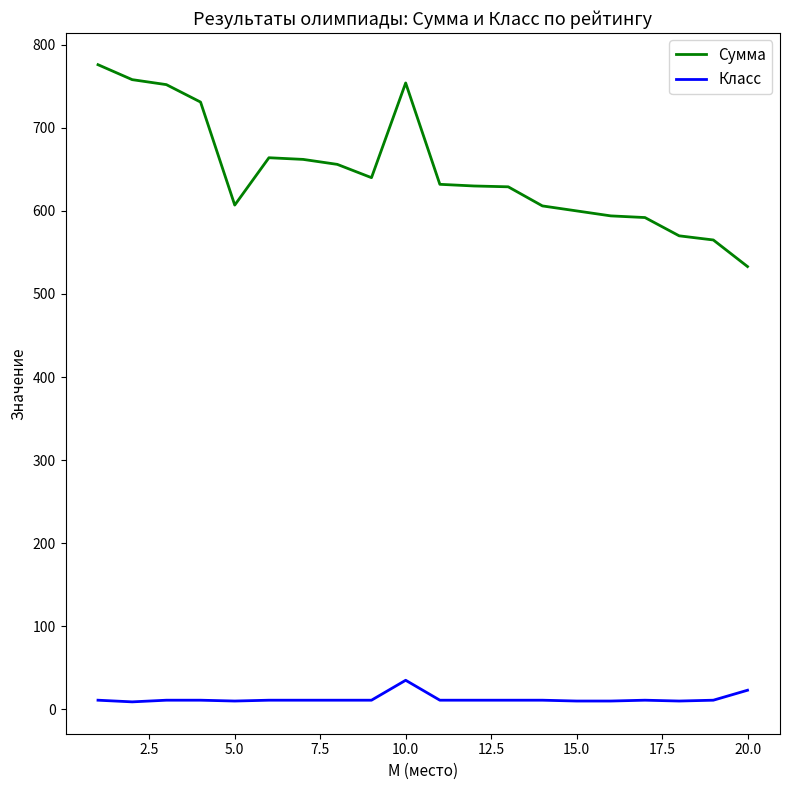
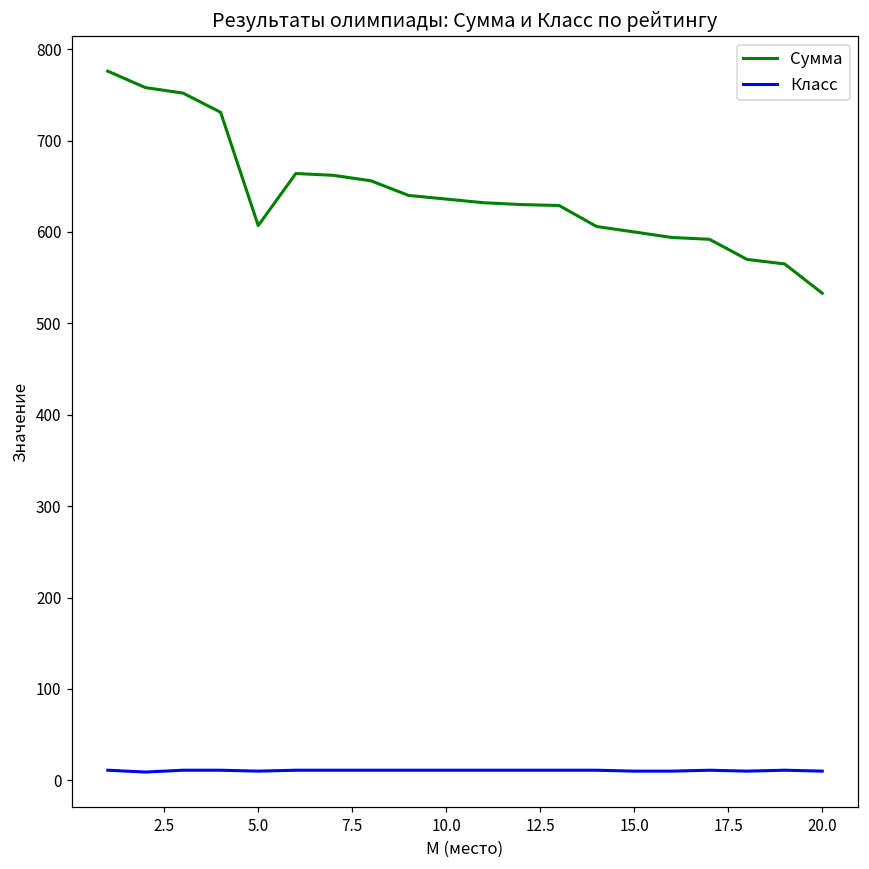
Сумма, 10.0: 750 -> 640
Класс, 10.0: 40 -> 10
Класс, 20.0: 20 -> 10
